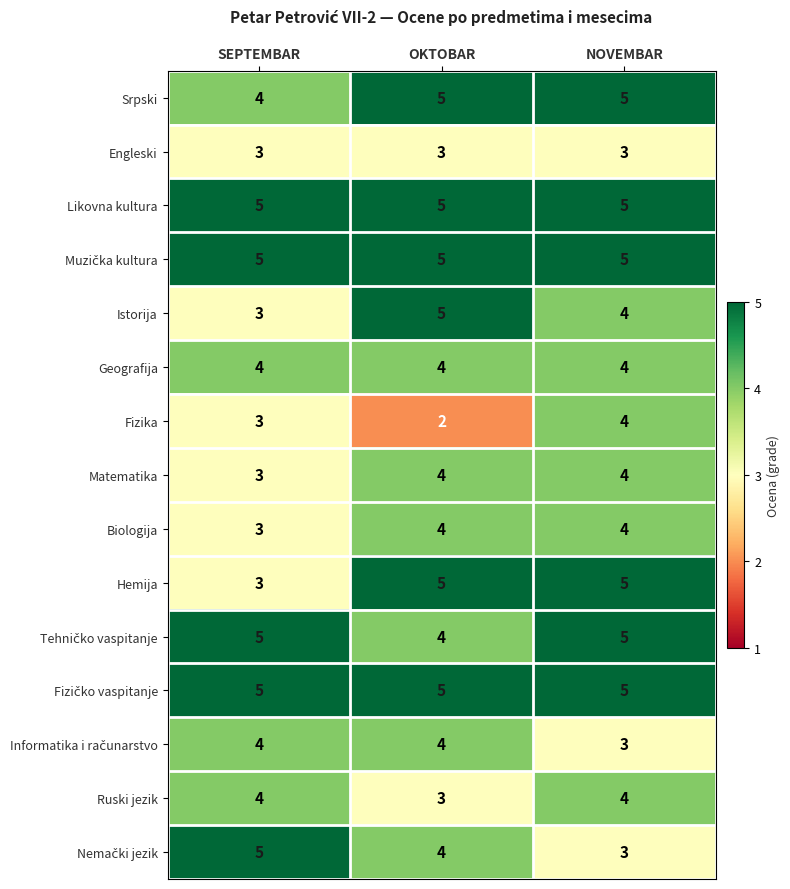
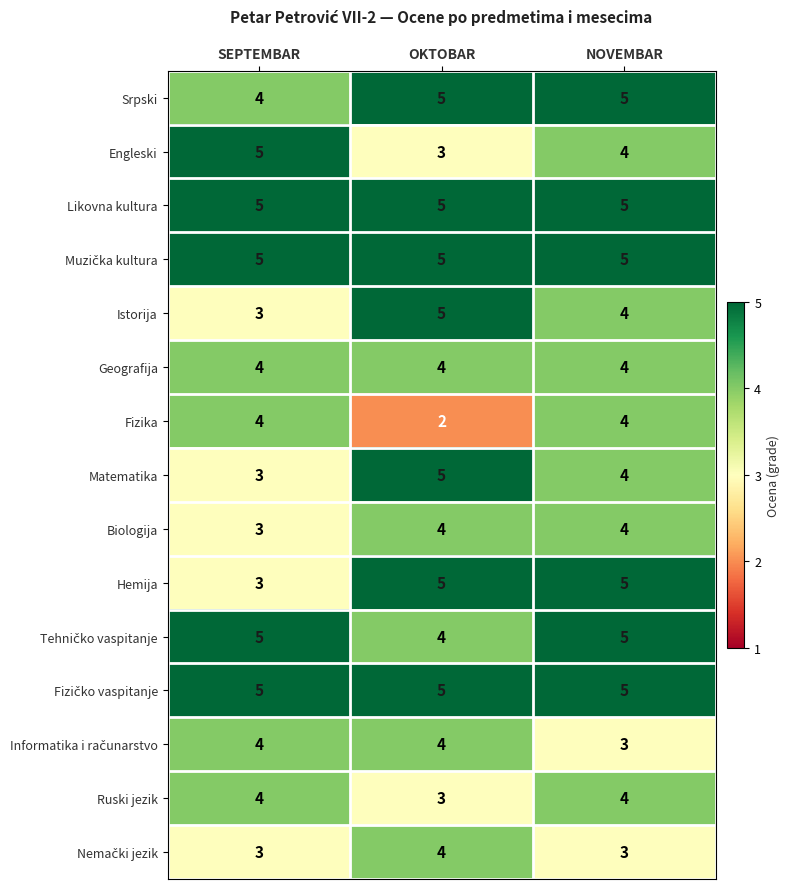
Engleski, SEPTEMBAR: 3 -> 5
Engleski, NOVEMBAR: 3 -> 4
Fizika, SEPTEMBAR: 3 -> 4
Matematika, OKTOBAR: 4 -> 5
Nemački jezik, SEPTEMBAR: 5 -> 3
